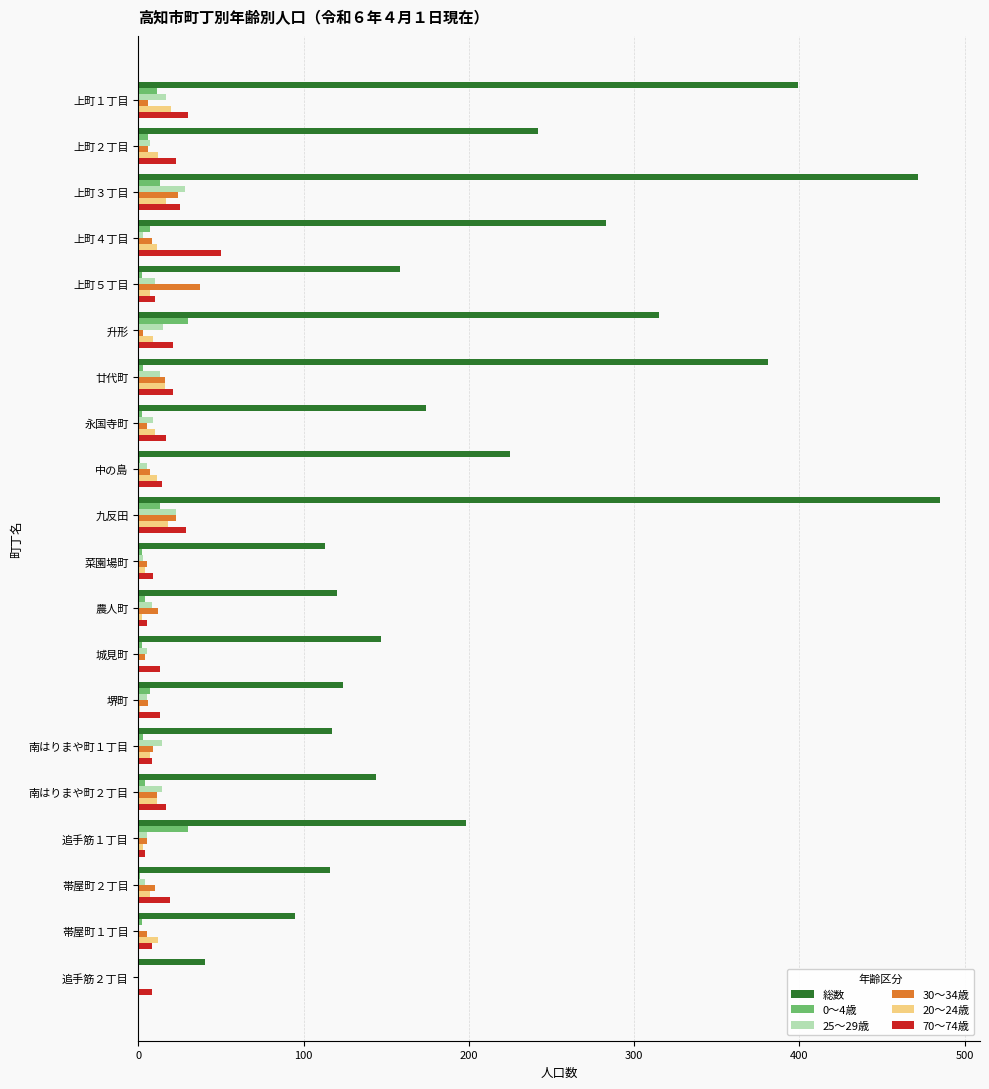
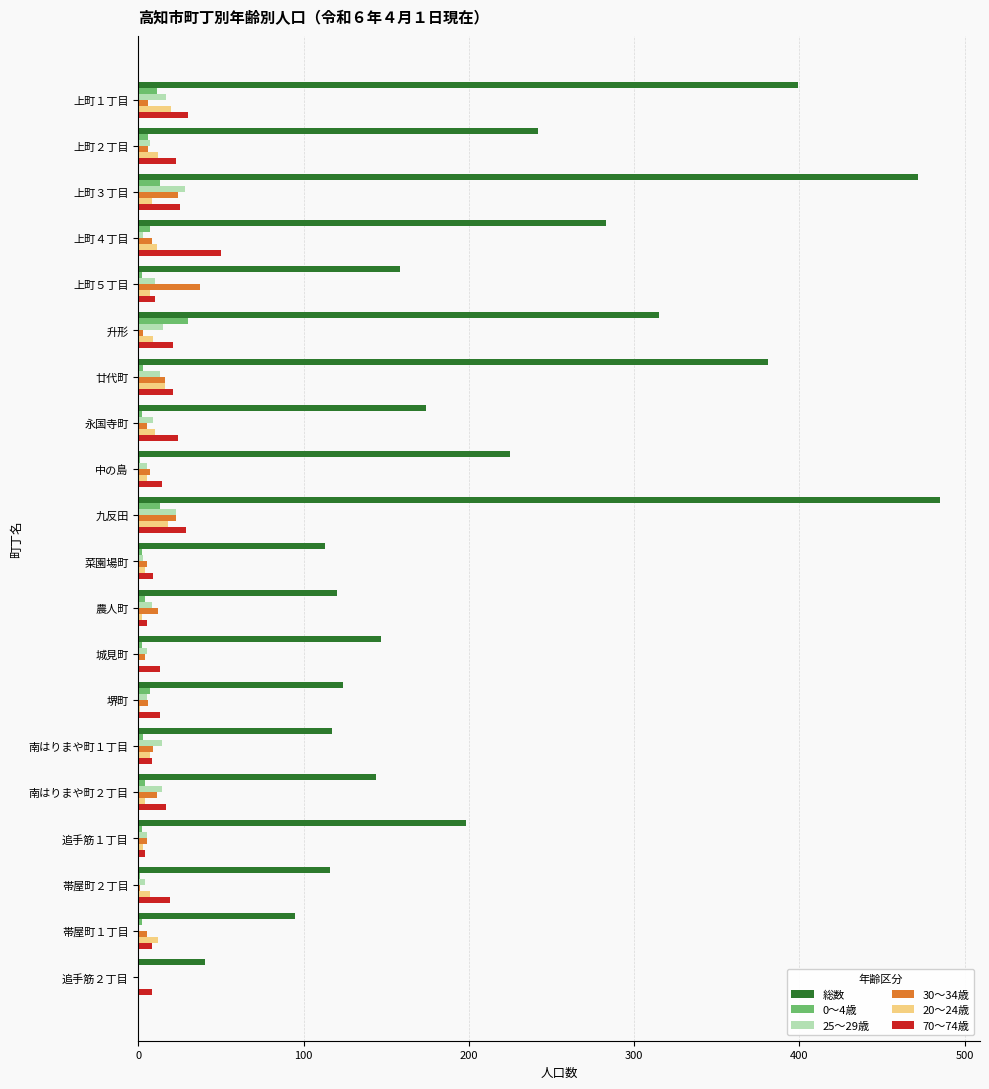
20～24歳, 上町３丁目: 17 -> 8
70～74歳, 永国寺町: 17 -> 24
20～24歳, 中の島: 11 -> 5
20～24歳, 南はりまや町２丁目: 11 -> 4
0～4歳, 追手筋１丁目: 30 -> 2
30～34歳, 帯屋町２丁目: 10 -> 1
